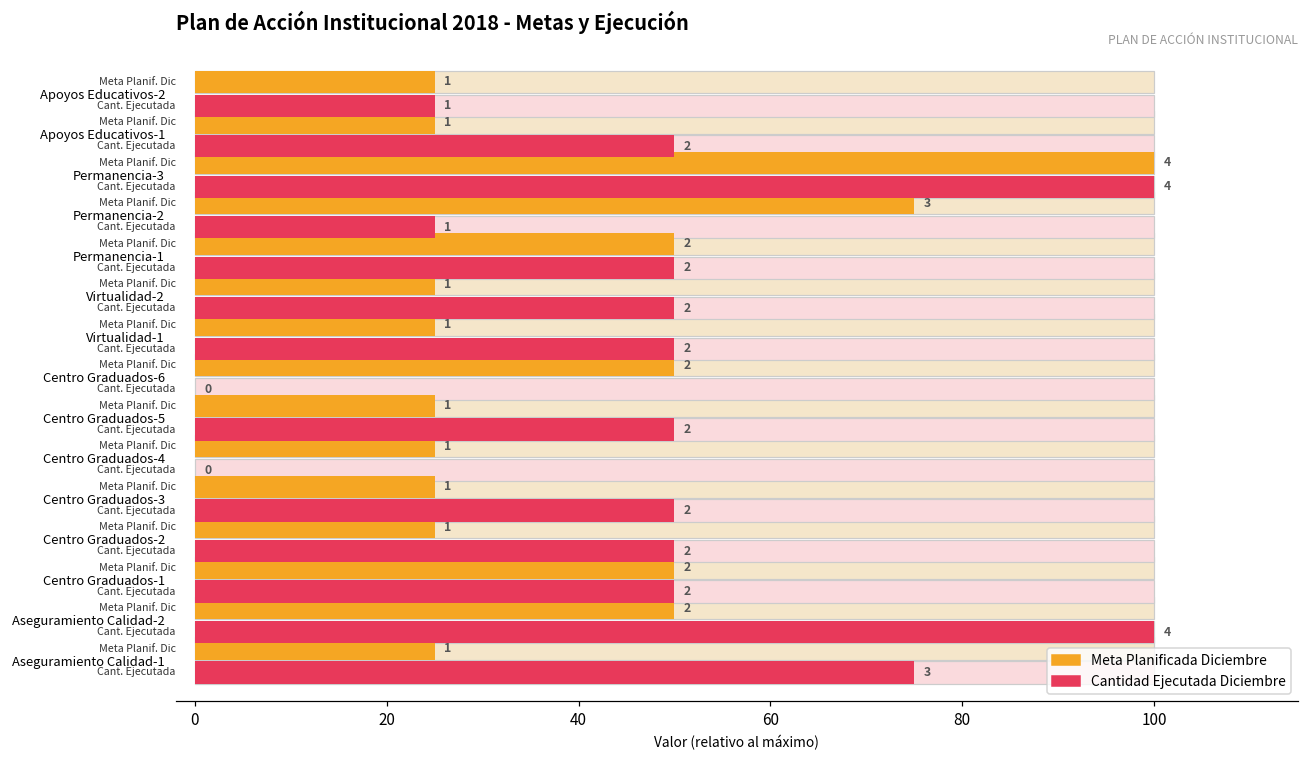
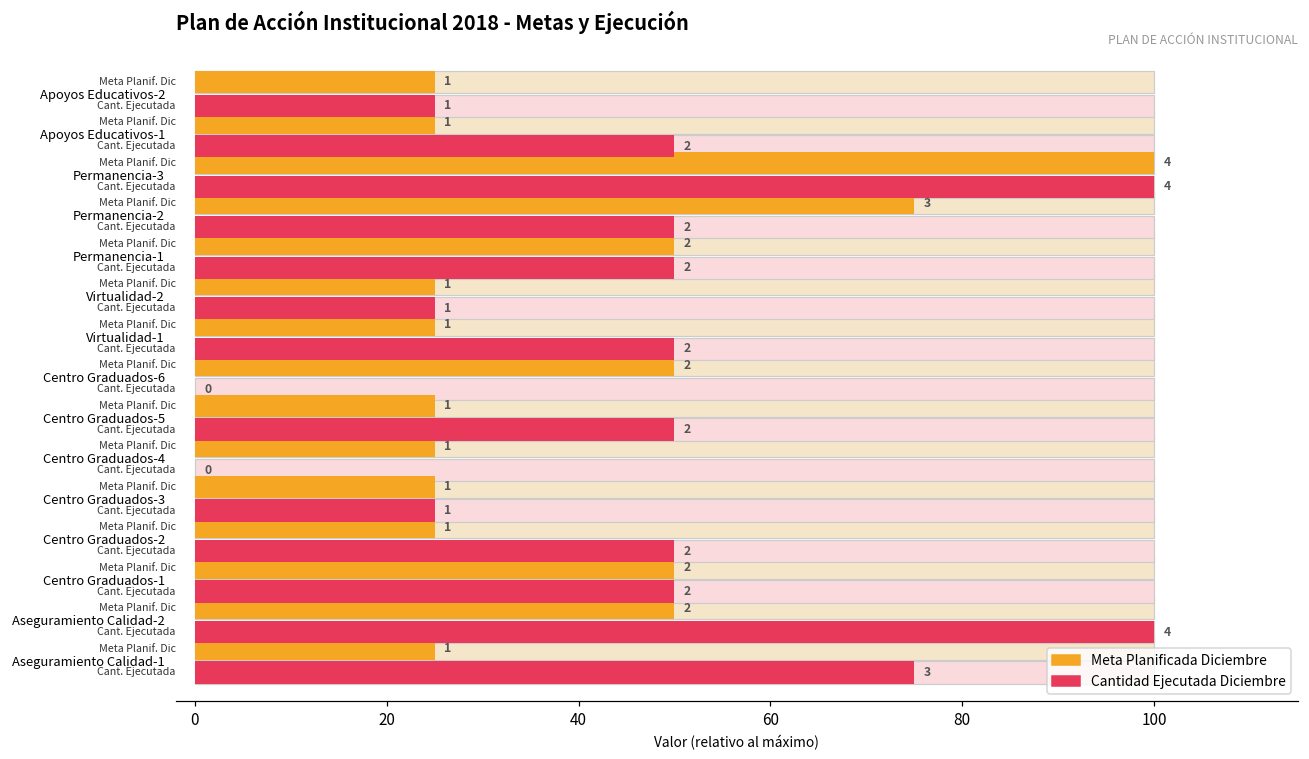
Cantidad Ejecutada Diciembre, Permanencia-2: 1 -> 2
Cantidad Ejecutada Diciembre, Virtualidad-2: 2 -> 1
Cantidad Ejecutada Diciembre, Centro Graduados-3: 2 -> 1
